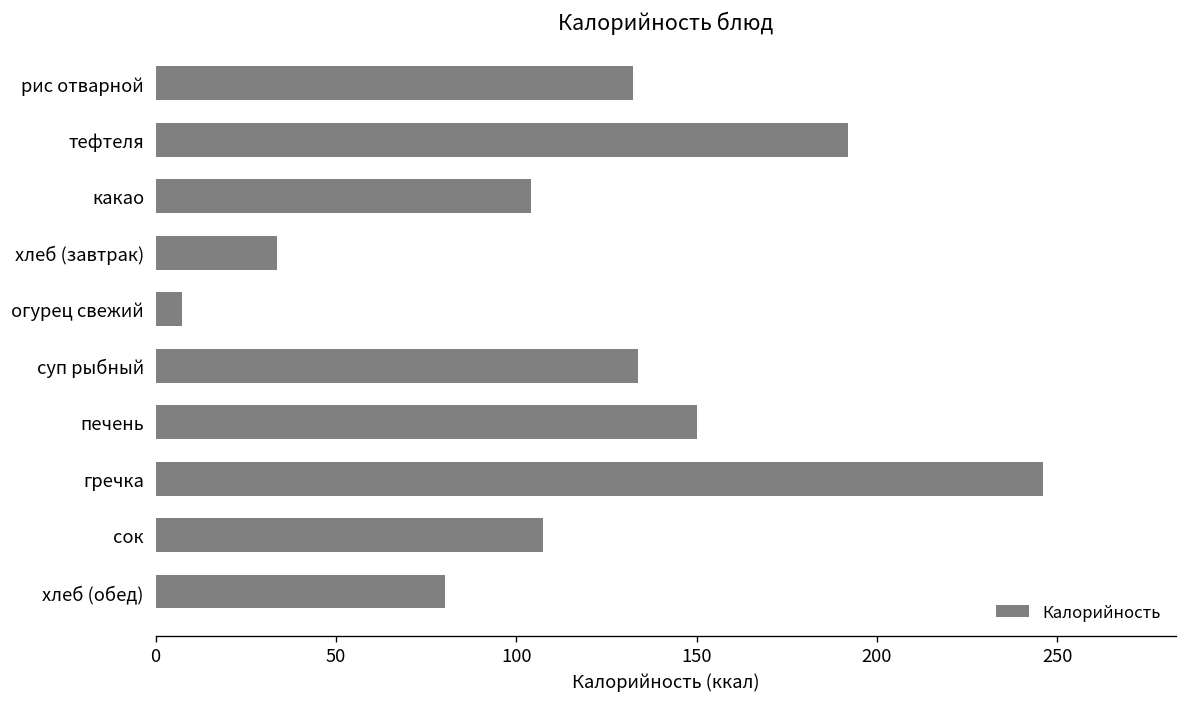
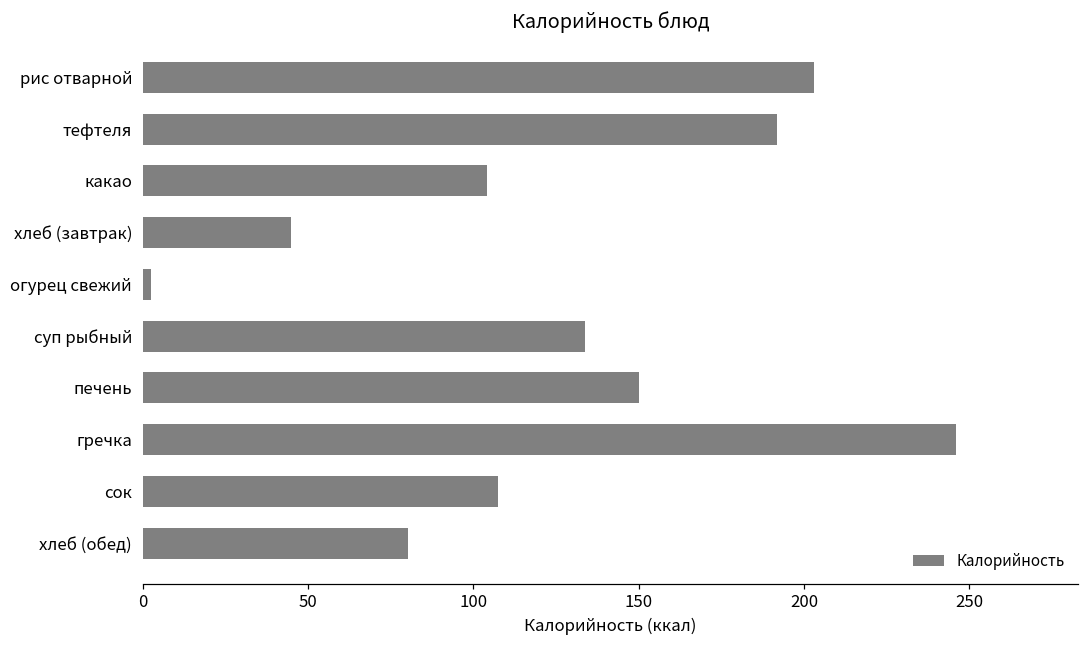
рис отварной: 132 -> 203
хлеб (завтрак): 34 -> 45
огурец свежий: 7 -> 2
